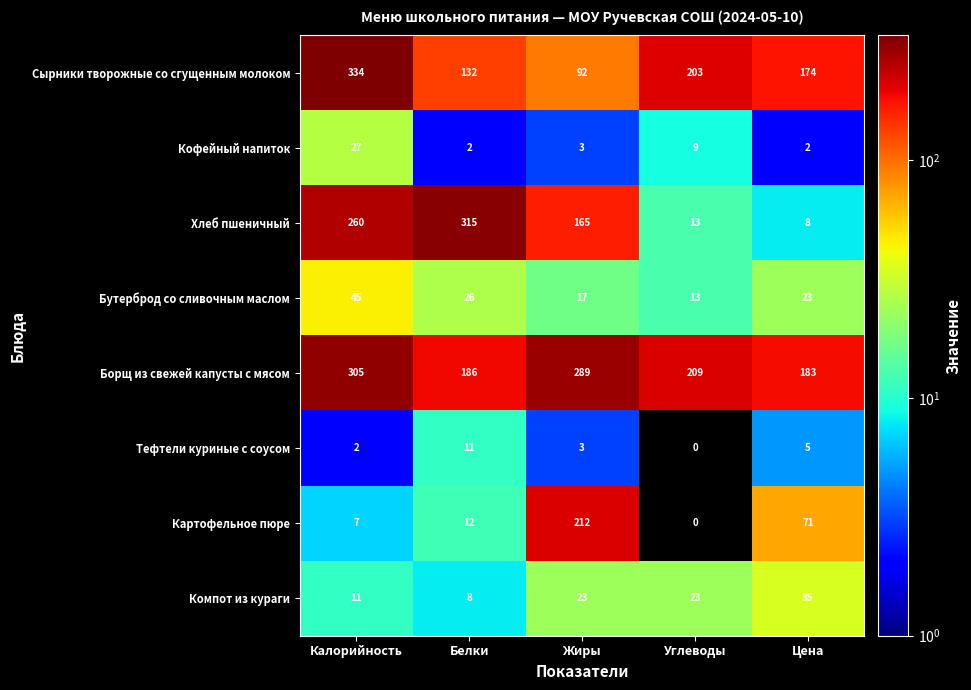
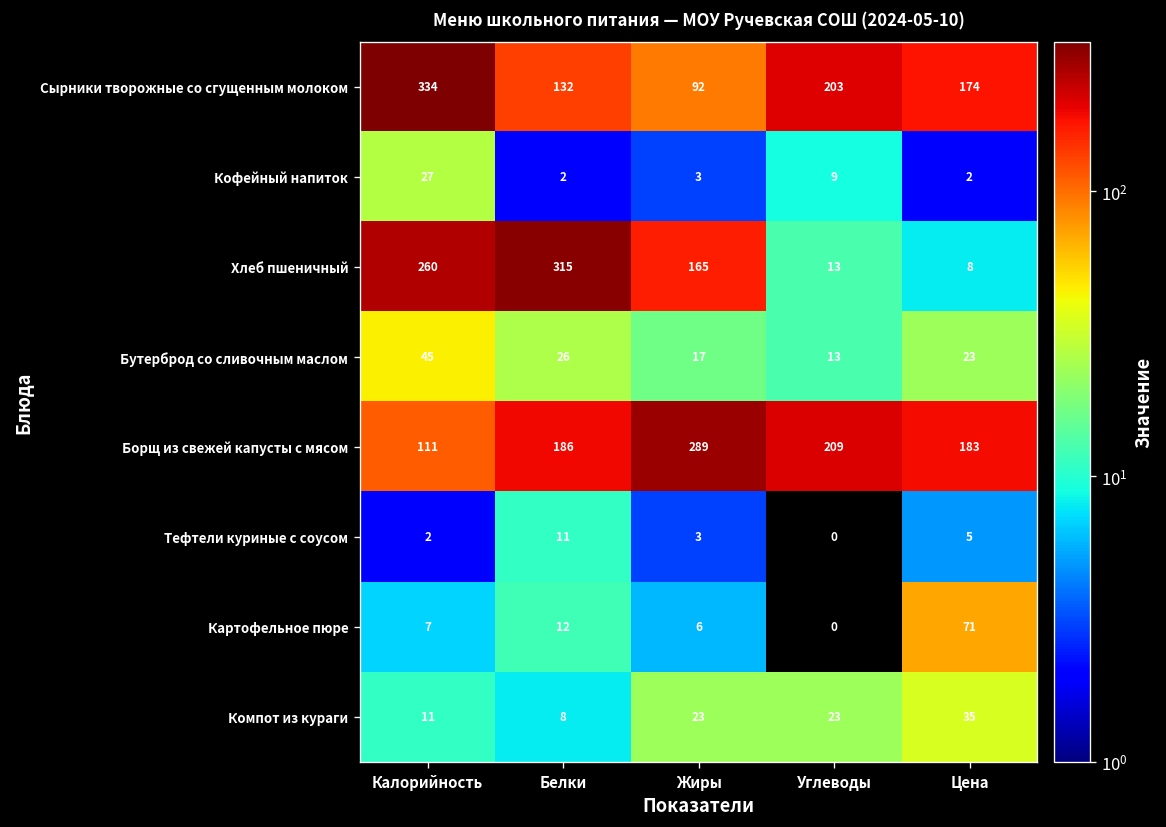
Борщ из свежей капусты с мясом, Калорийность: 305 -> 111
Картофельное пюре, Жиры: 212 -> 6
